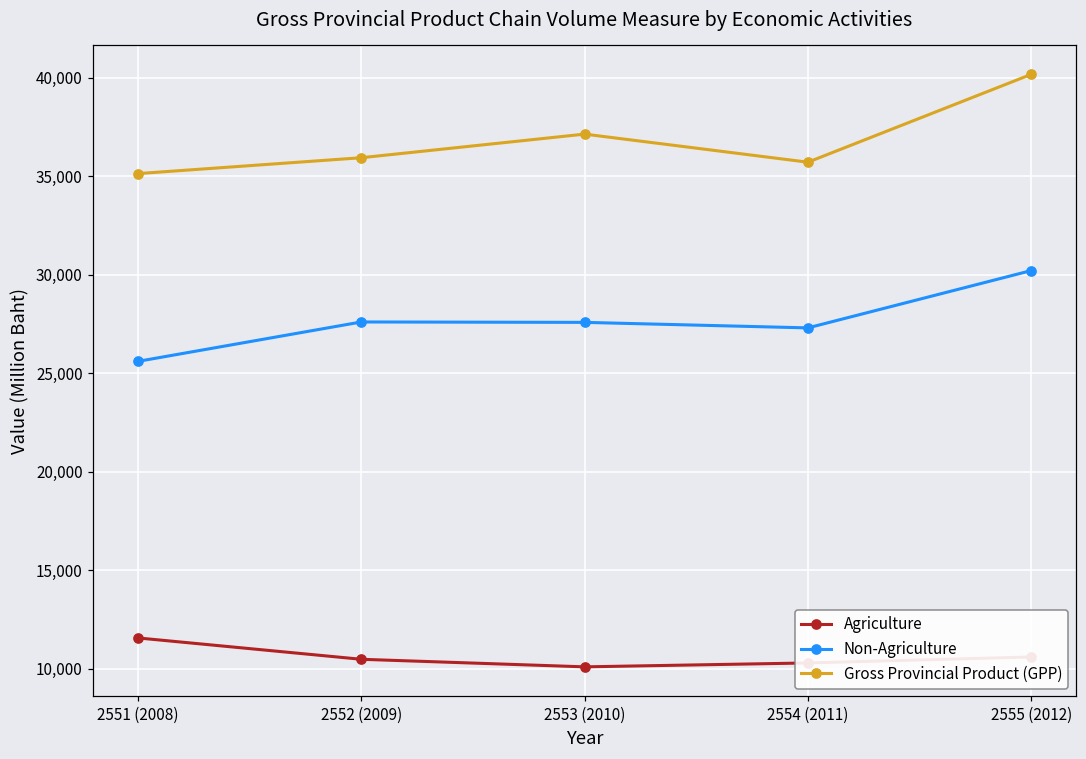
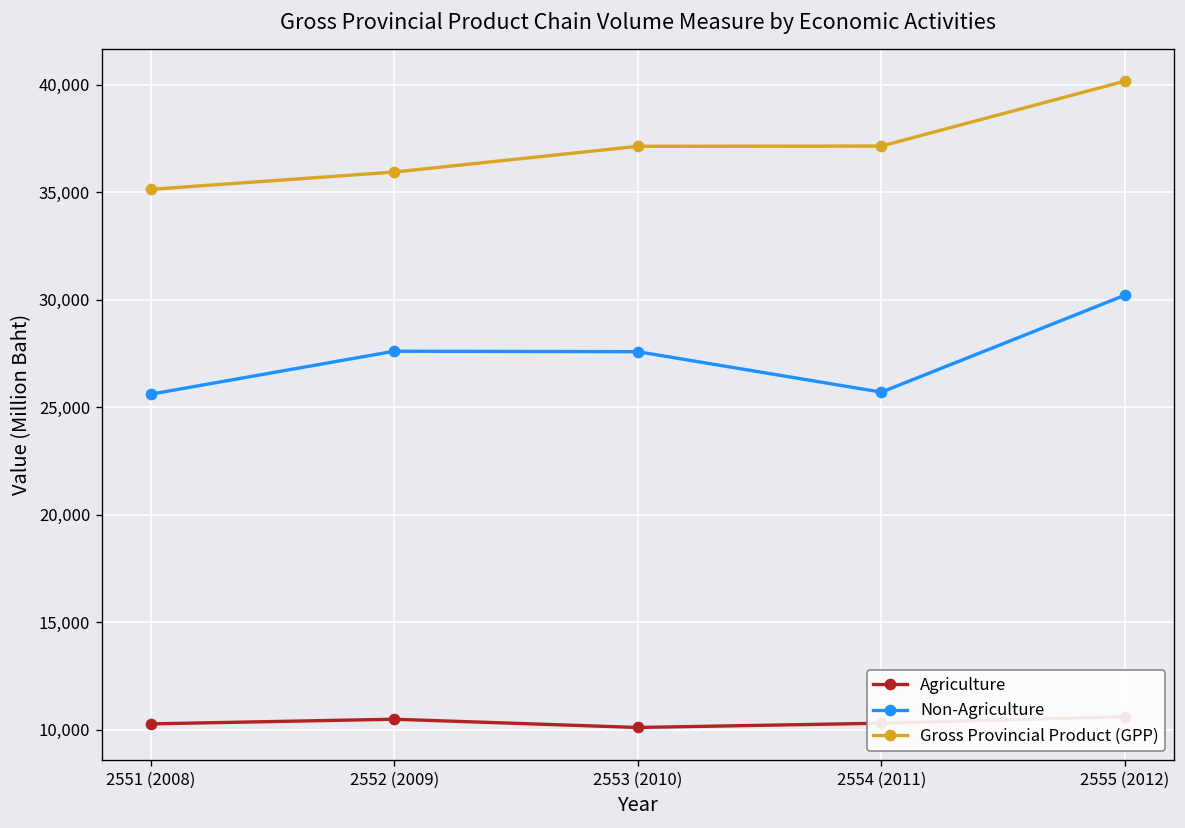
Agriculture, 2551 (2008): 11,600 -> 10,300
Non-Agriculture, 2554 (2011): 27,300 -> 25,700
Gross Provincial Product (GPP), 2554 (2011): 35,700 -> 37,200
